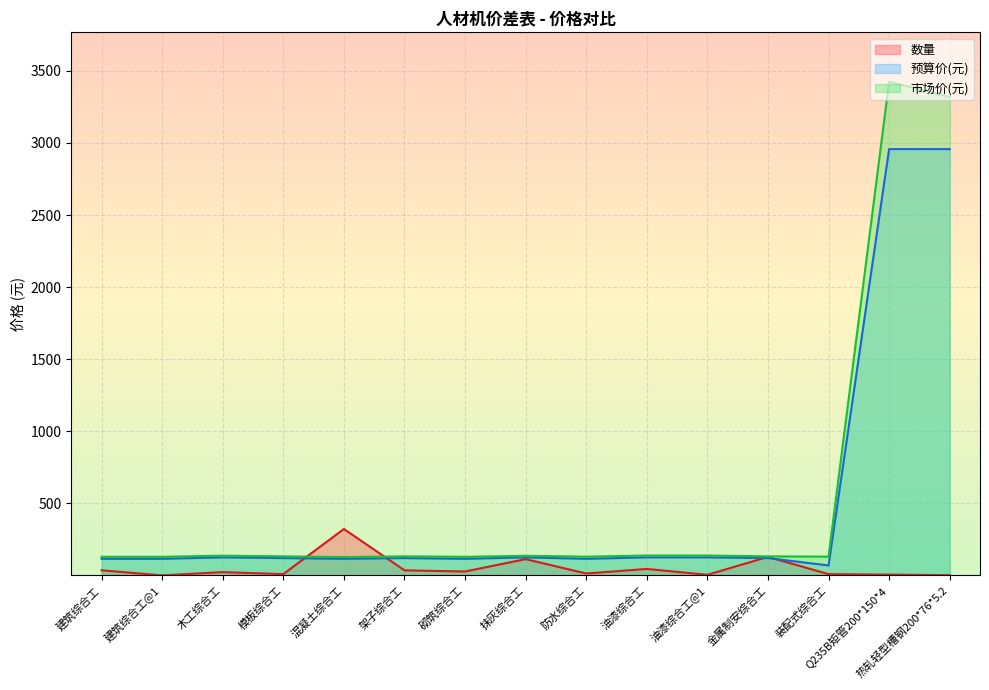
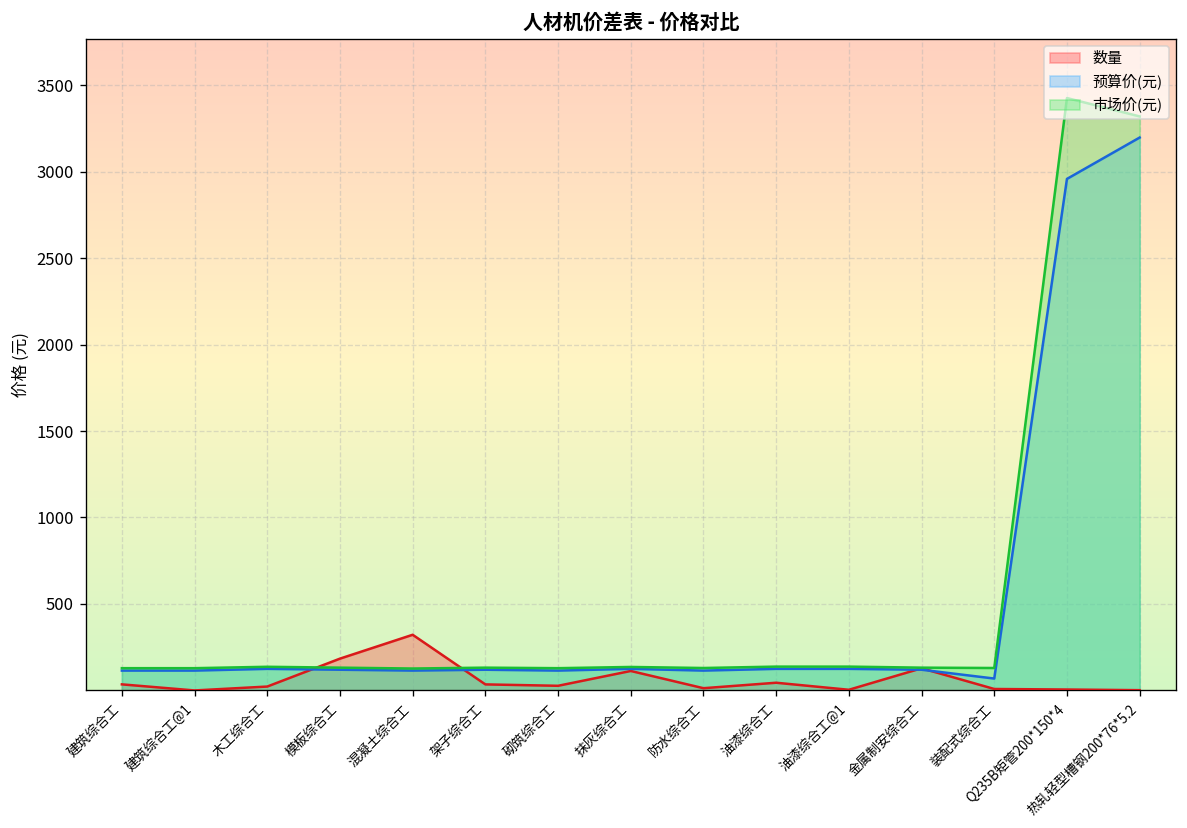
数量, 模板综合工: 10 -> 180
预算价(元), 热轧轻型槽钢200*76*5.2: 2960 -> 3200
